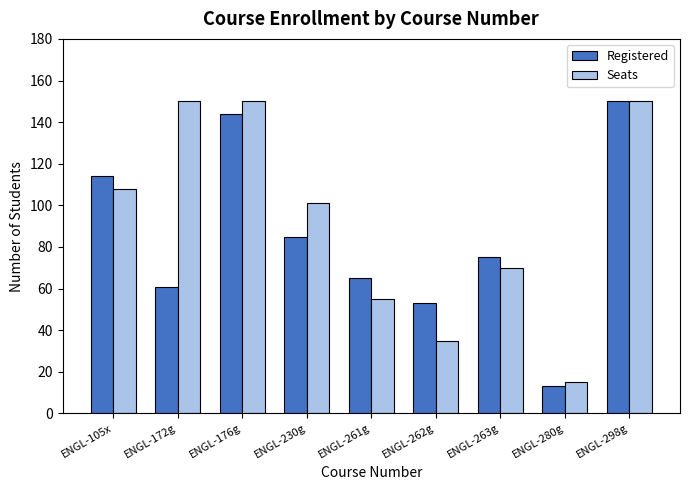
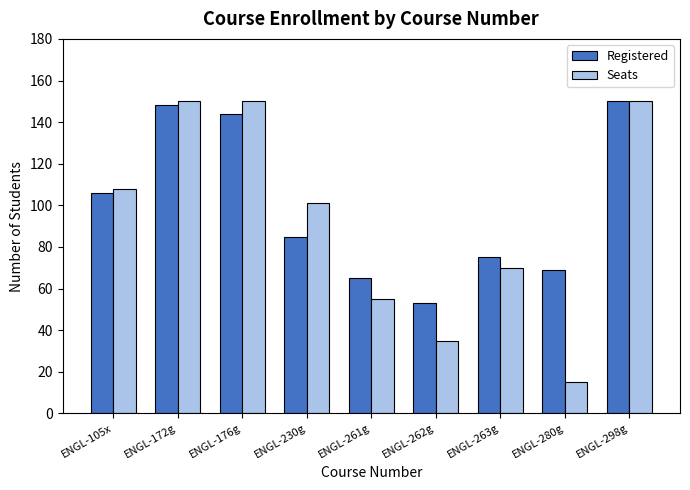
Registered, ENGL-105x: 114 -> 106
Registered, ENGL-172g: 61 -> 148
Registered, ENGL-280g: 13 -> 69
